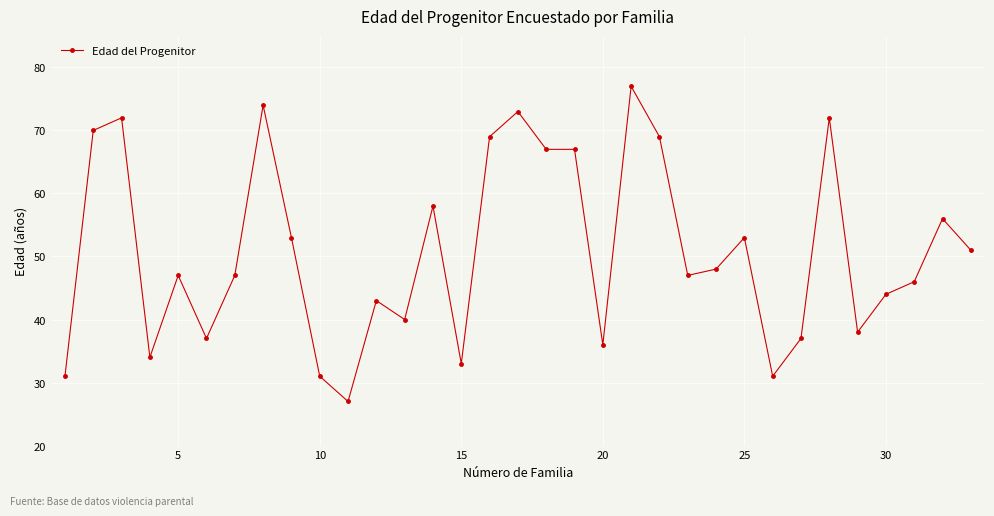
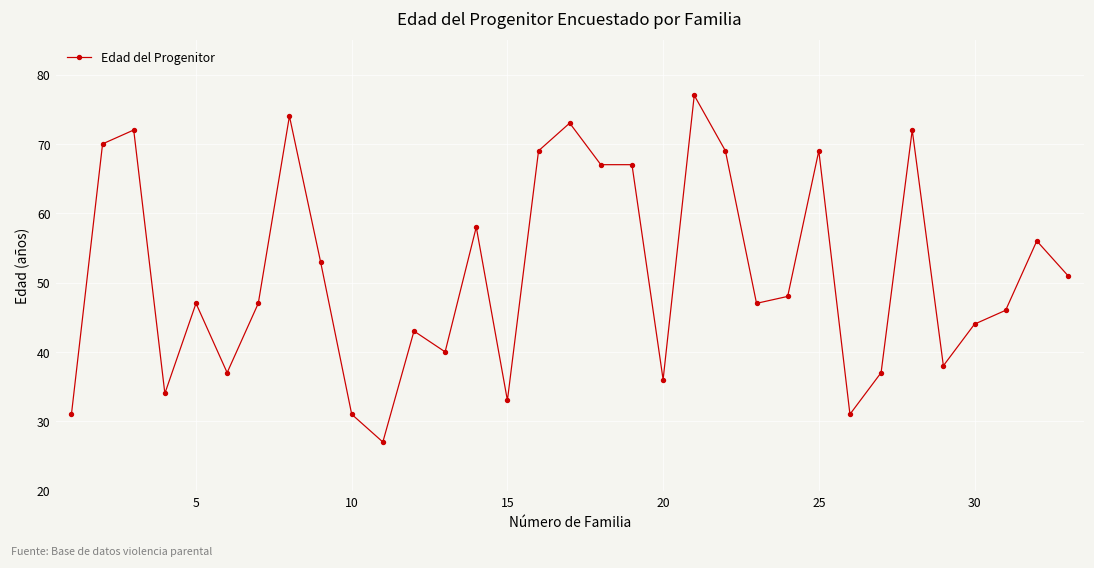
25: 53 -> 69
